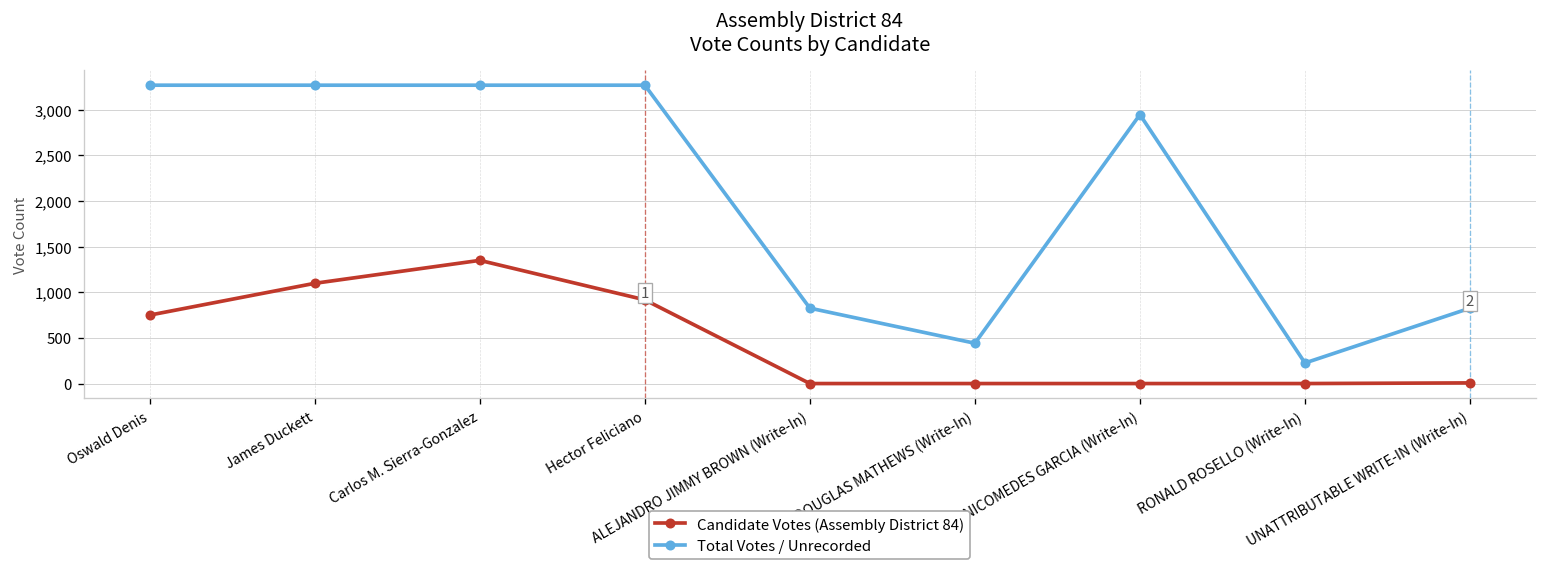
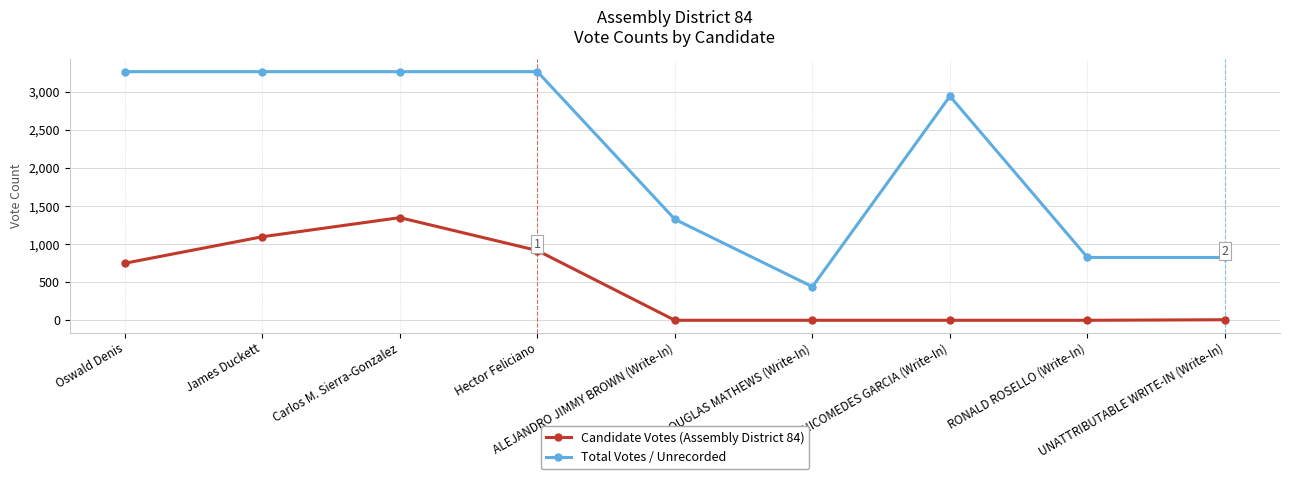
Total Votes / Unrecorded, ALEJANDRO JIMMY BROWN (Write-In): 800 -> 1,300
Total Votes / Unrecorded, RONALD ROSELLO (Write-In): 200 -> 800
